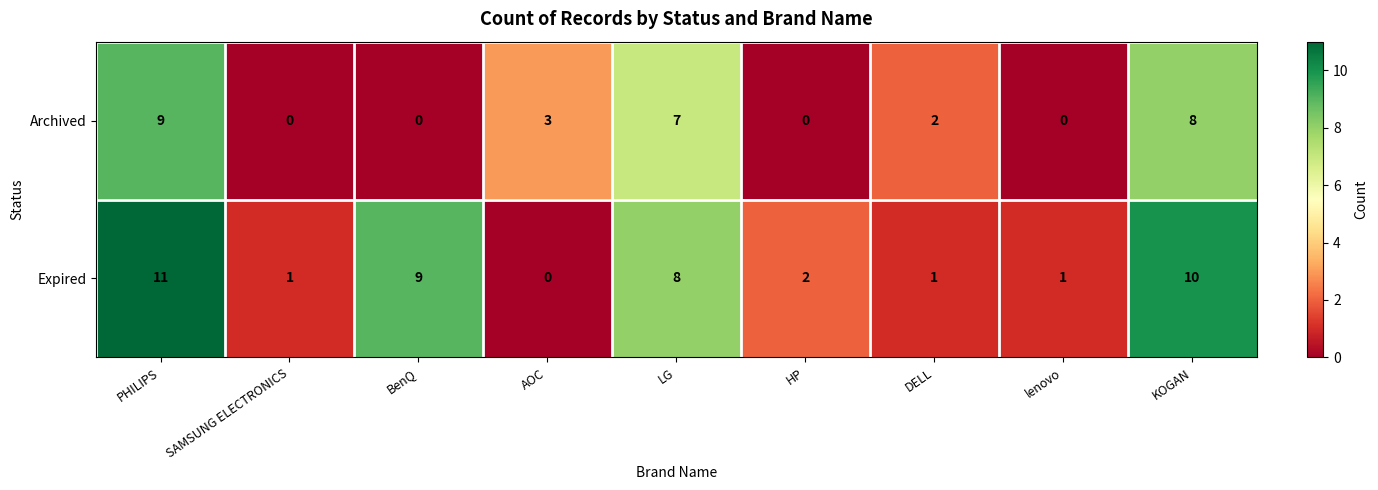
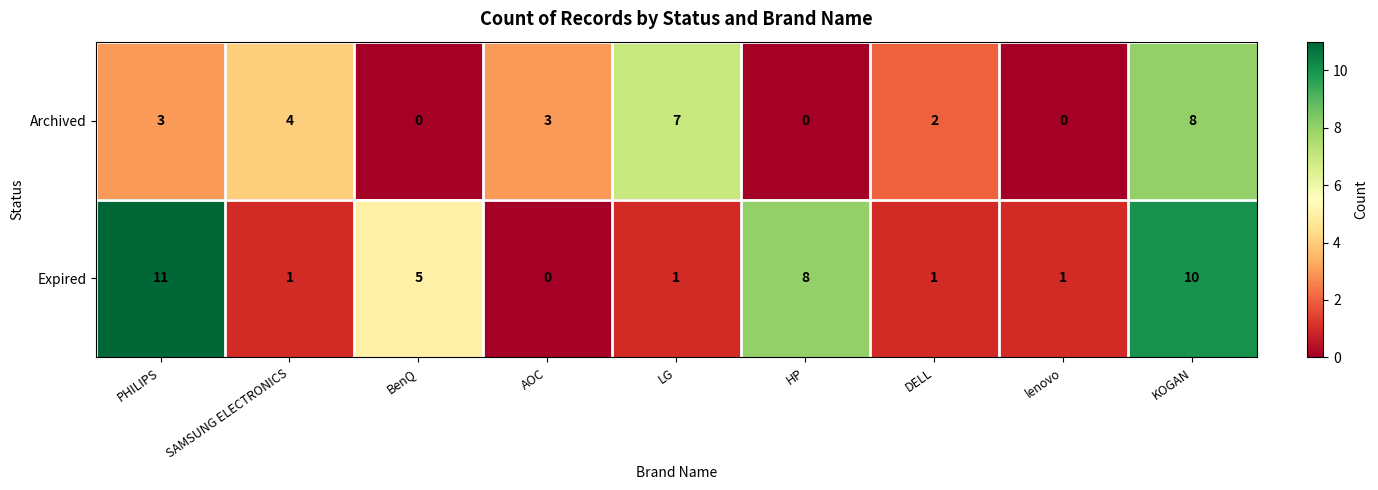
Archived, PHILIPS: 9 -> 3
Archived, SAMSUNG ELECTRONICS: 0 -> 4
Expired, BenQ: 9 -> 5
Expired, LG: 8 -> 1
Expired, HP: 2 -> 8
